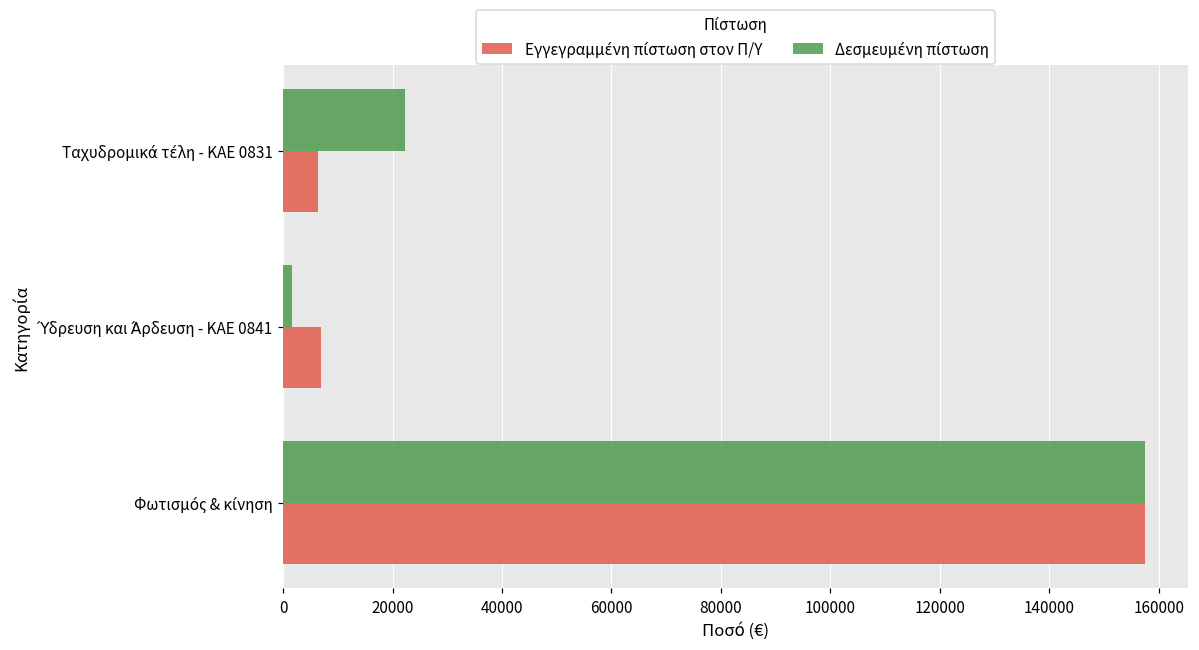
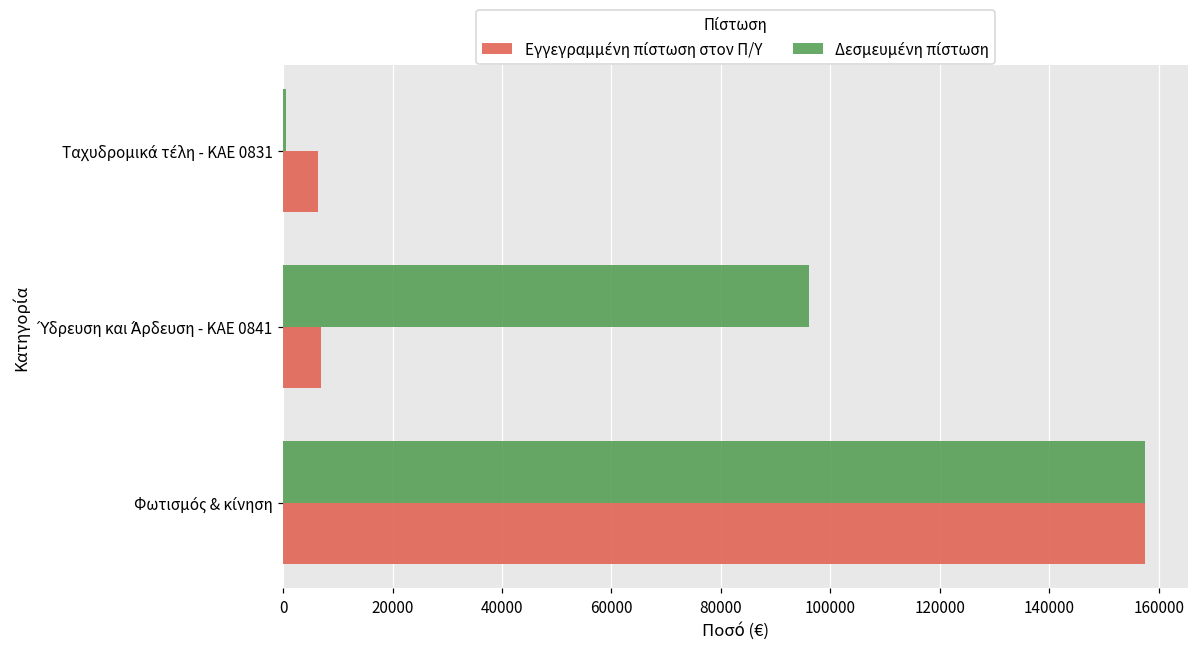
Δεσμευμένη πίστωση, Ταχυδρομικά τέλη - ΚΑΕ 0831: 22000 -> 1000
Δεσμευμένη πίστωση, Ύδρευση και Άρδευση - ΚΑΕ 0841: 2000 -> 96000
